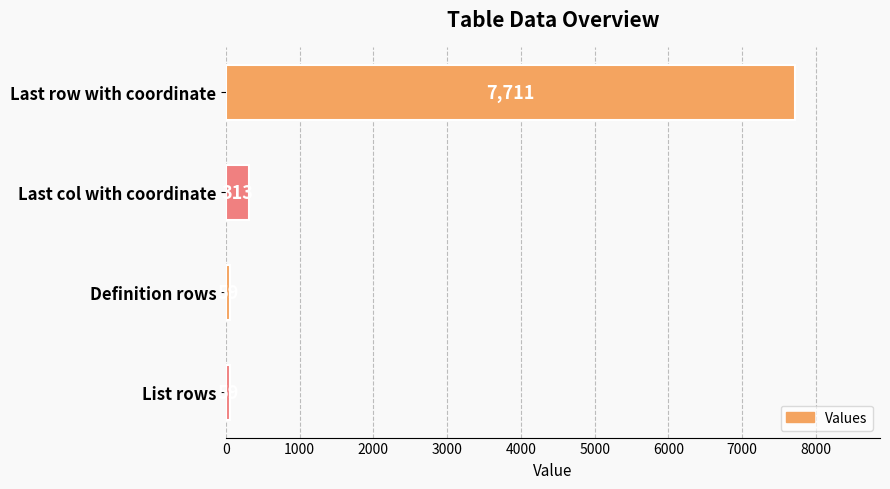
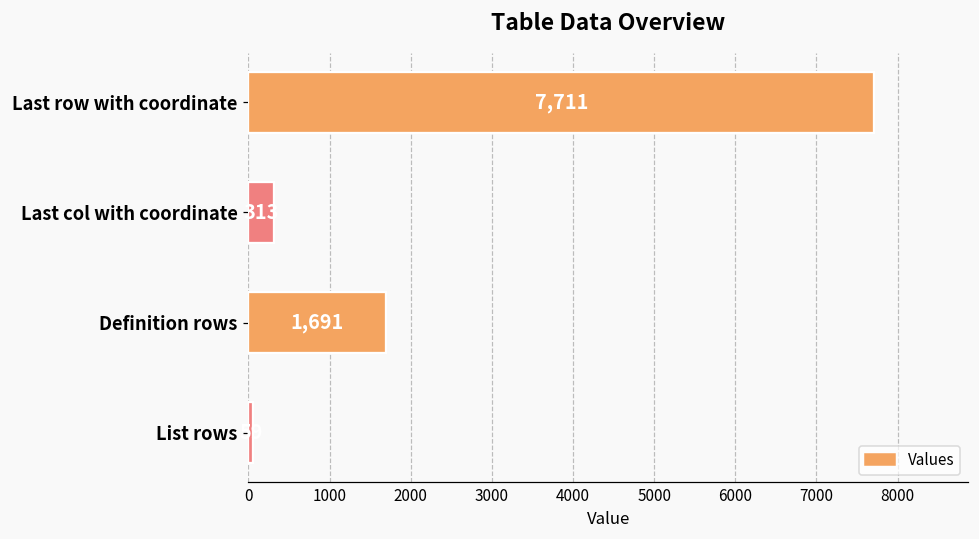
Definition rows: 100 -> 1700
